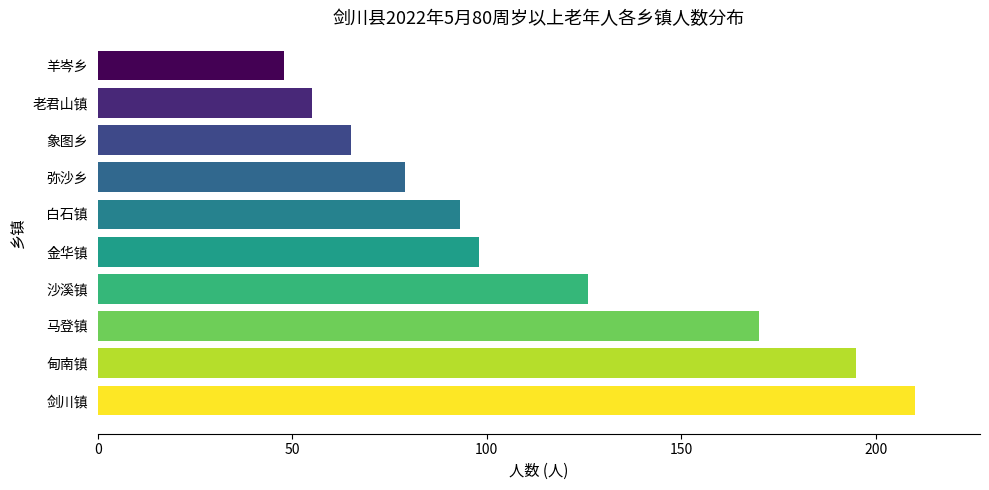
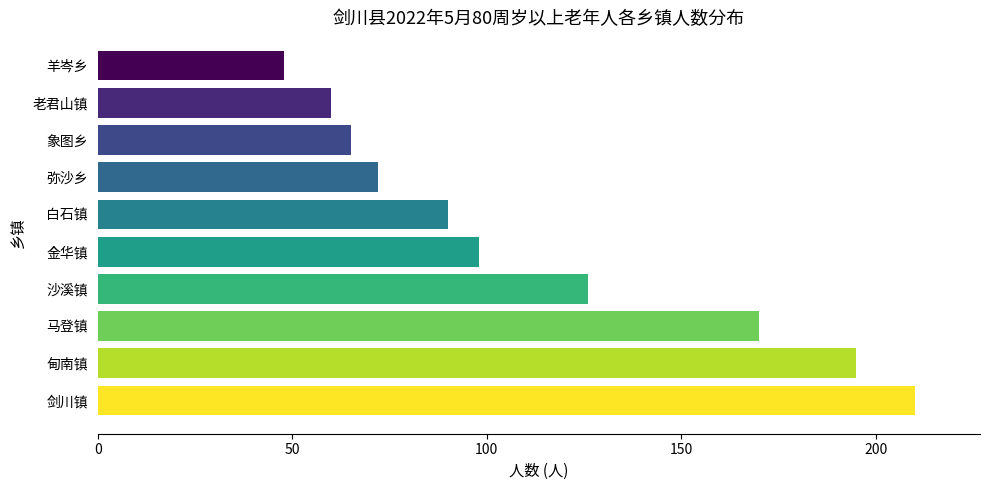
老君山镇: 55 -> 60
弥沙乡: 79 -> 72
白石镇: 93 -> 90
